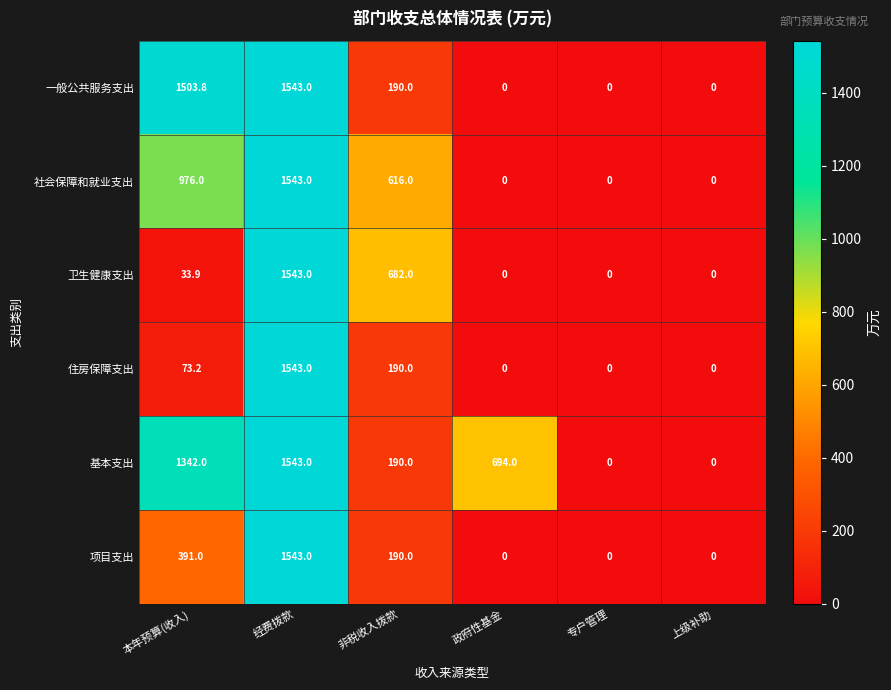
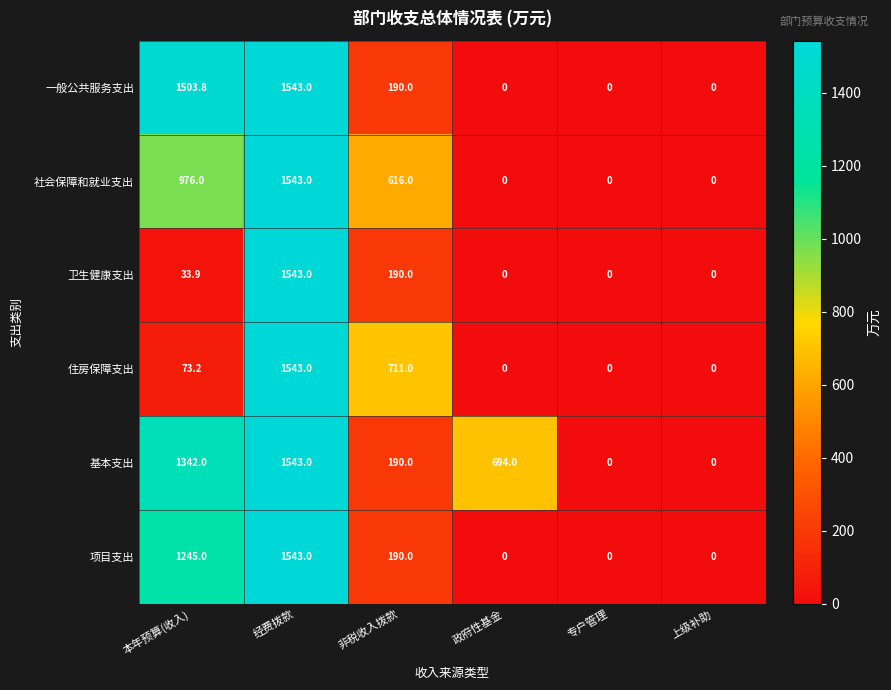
卫生健康支出, 非税收入拨款: 682.0 -> 190.0
住房保障支出, 非税收入拨款: 190.0 -> 711.0
项目支出, 本年预算(收入): 391.0 -> 1245.0
